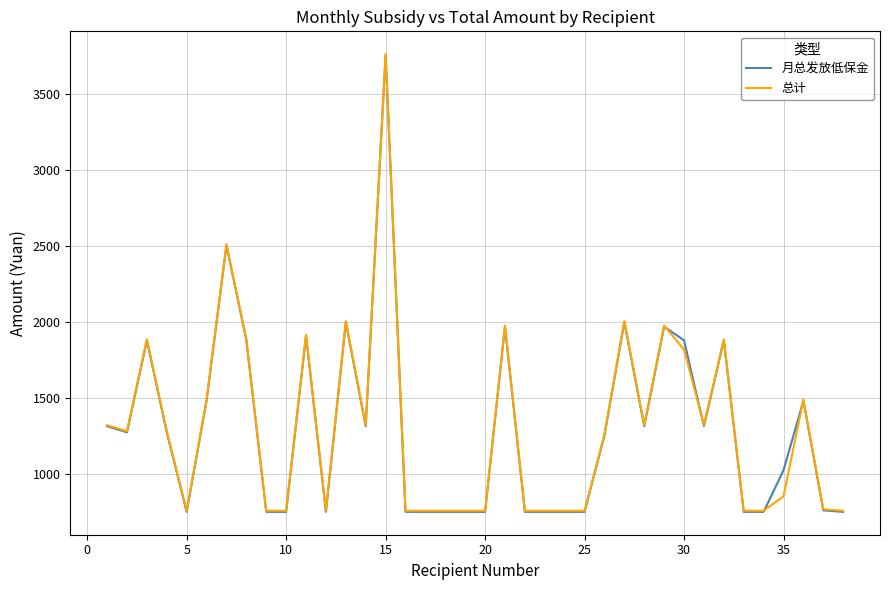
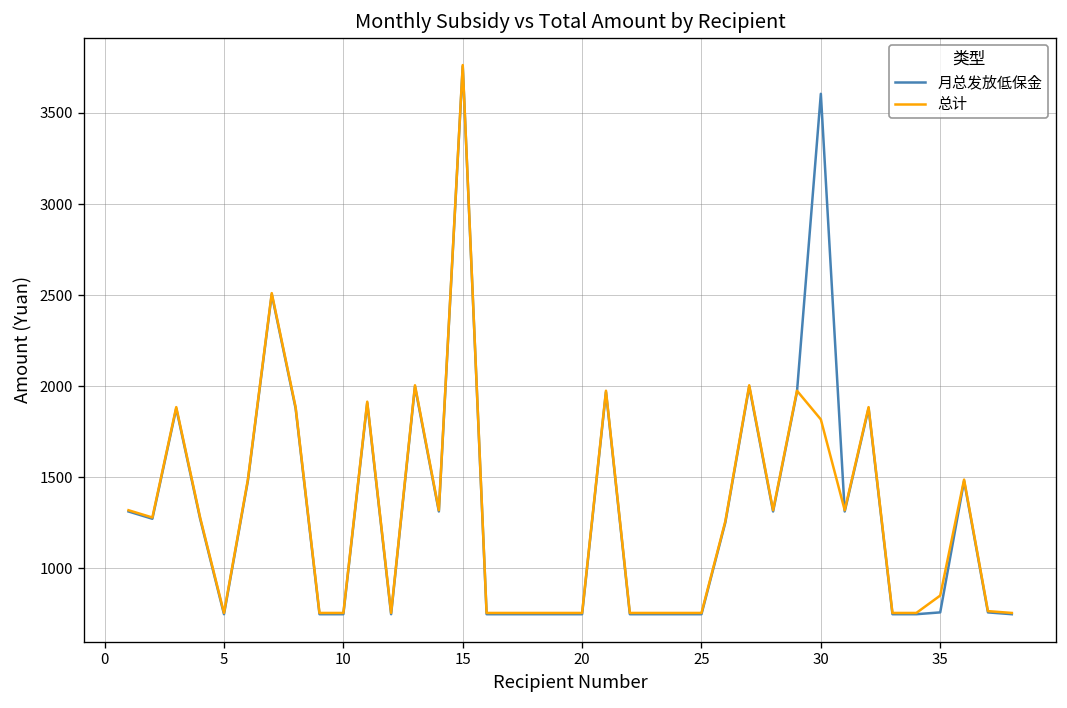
月总发放低保金, 30: 1880 -> 3610
月总发放低保金, 35: 1020 -> 760
